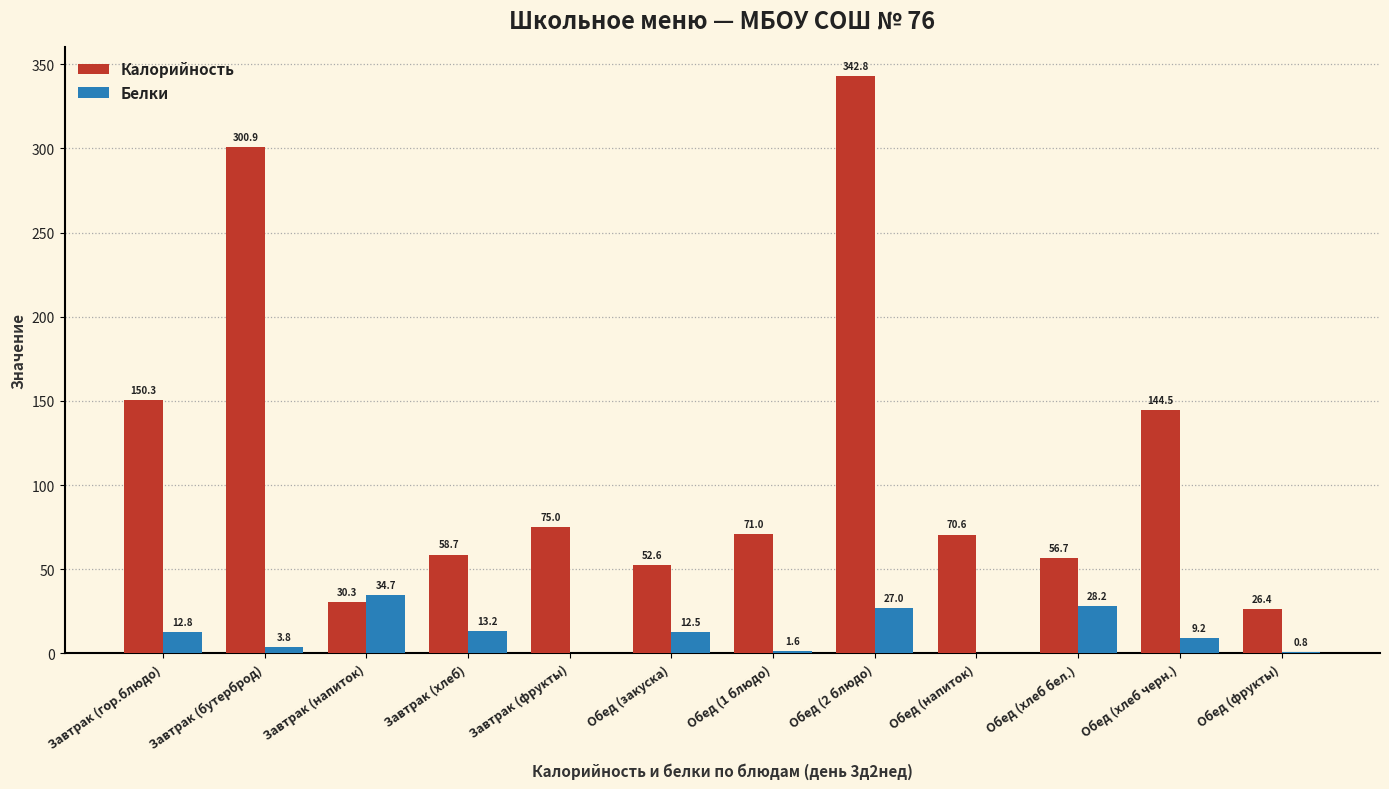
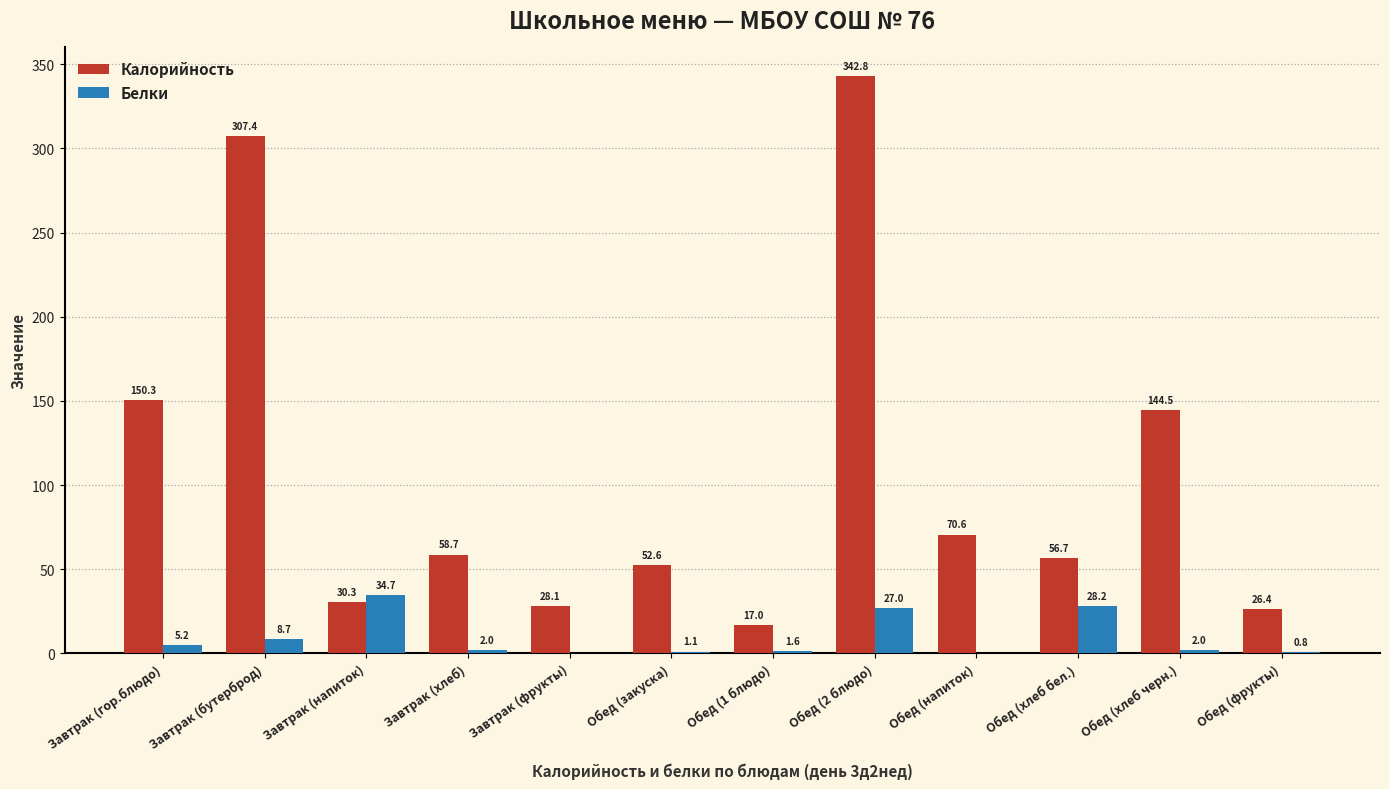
Белки, Завтрак (гор.блюдо): 12.8 -> 5.2
Калорийность, Завтрак (бутерброд): 300.9 -> 307.4
Белки, Завтрак (бутерброд): 3.8 -> 8.7
Белки, Завтрак (хлеб): 13.2 -> 2.0
Калорийность, Завтрак (фрукты): 75.0 -> 28.1
Белки, Обед (закуска): 12.5 -> 1.1
Калорийность, Обед (1 блюдо): 71.0 -> 17.0
Белки, Обед (хлеб черн.): 9.2 -> 2.0
